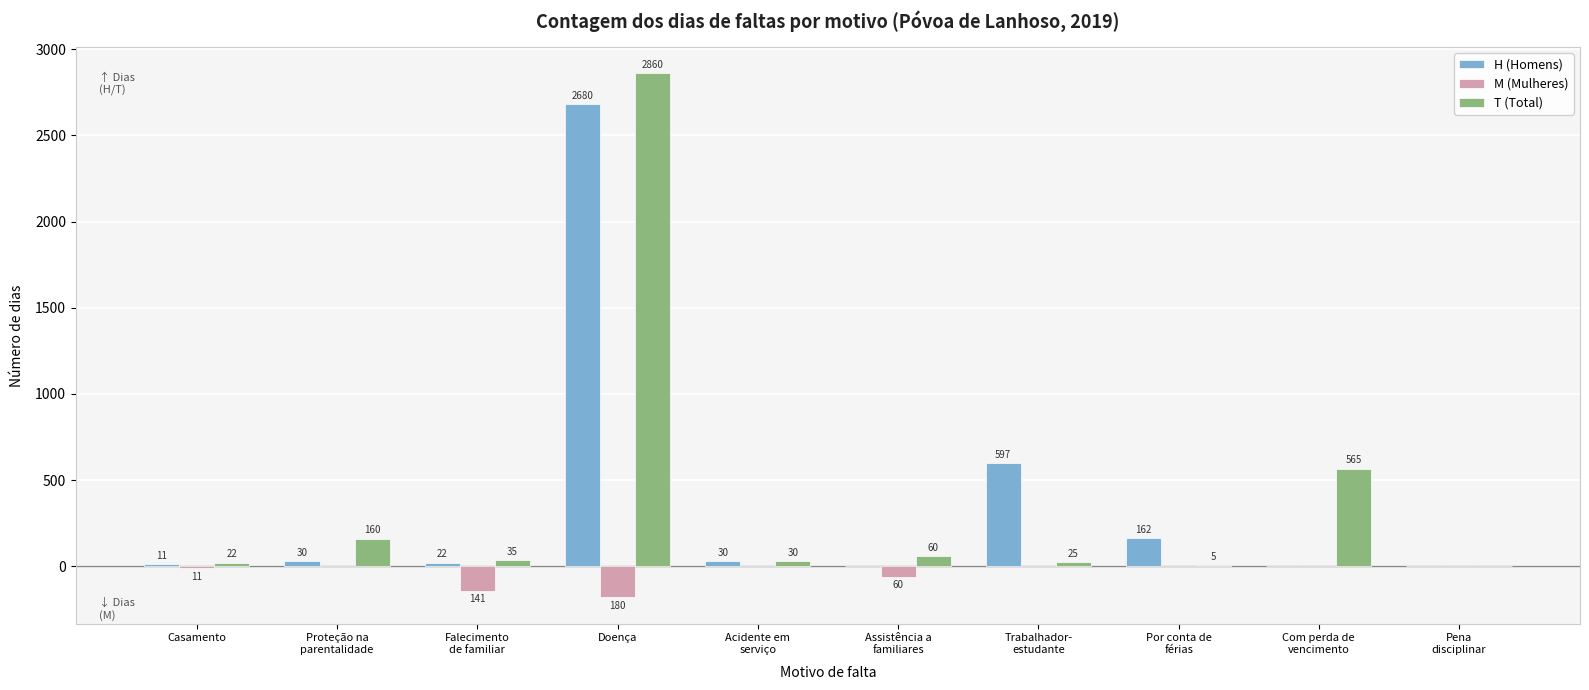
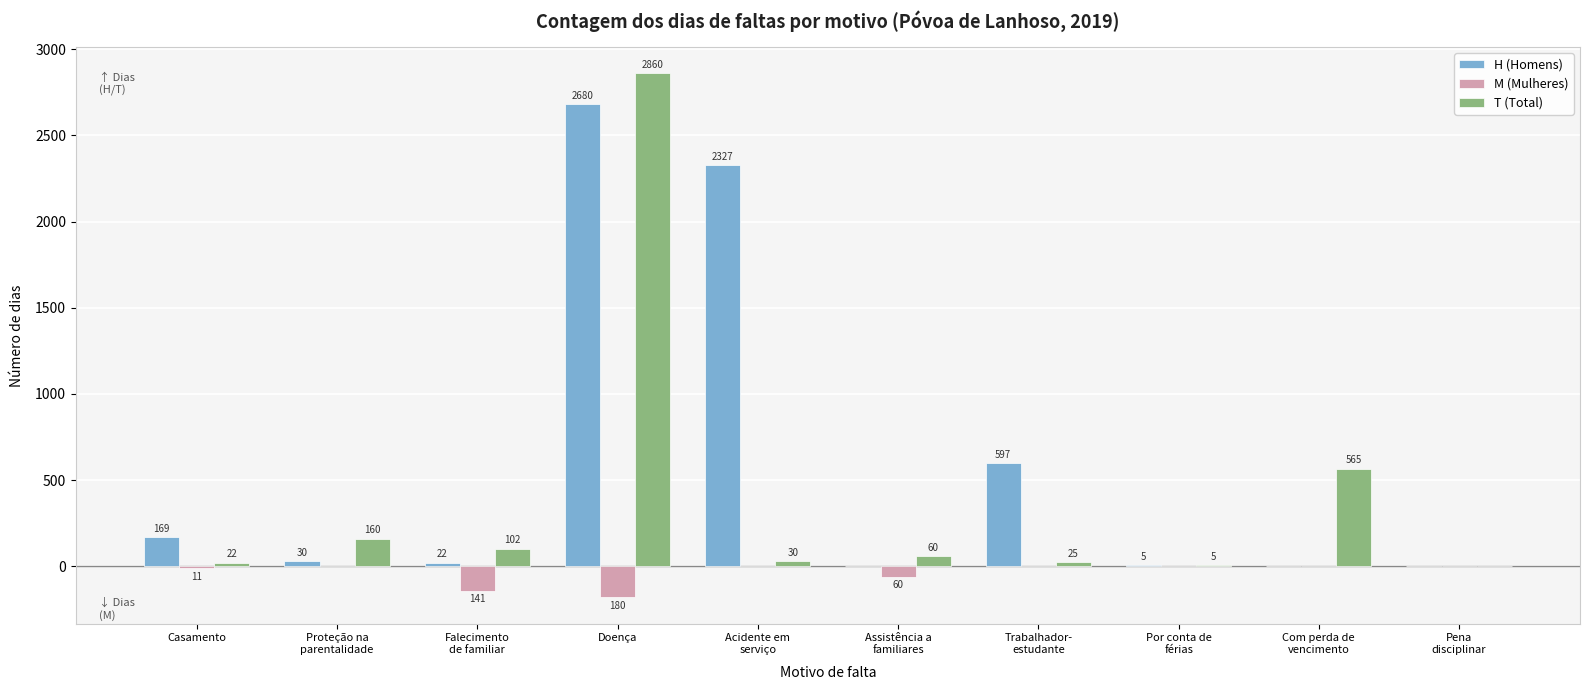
H (Homens), Casamento: 11 -> 169
T (Total), Falecimento de familiar: 35 -> 102
H (Homens), Acidente em serviço: 30 -> 2327
H (Homens), Por conta de férias: 162 -> 5
